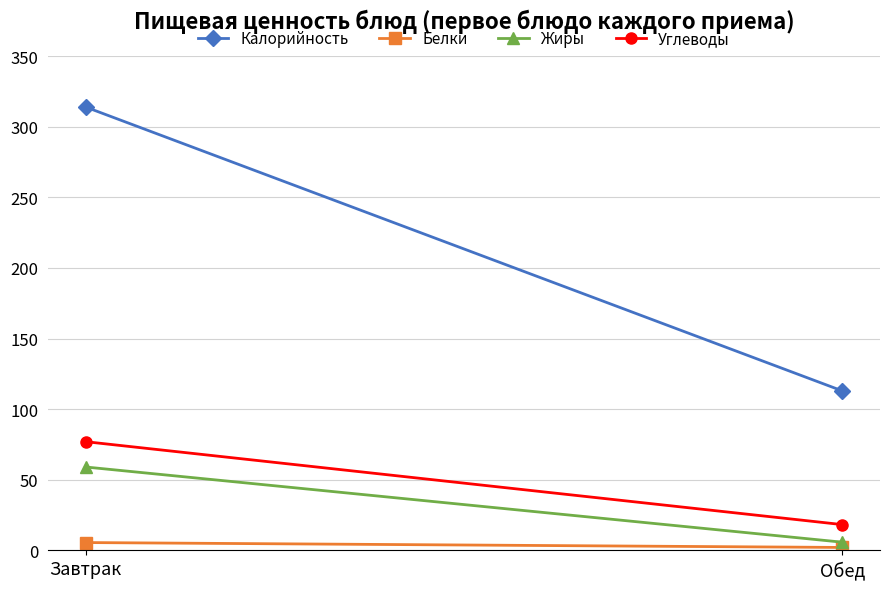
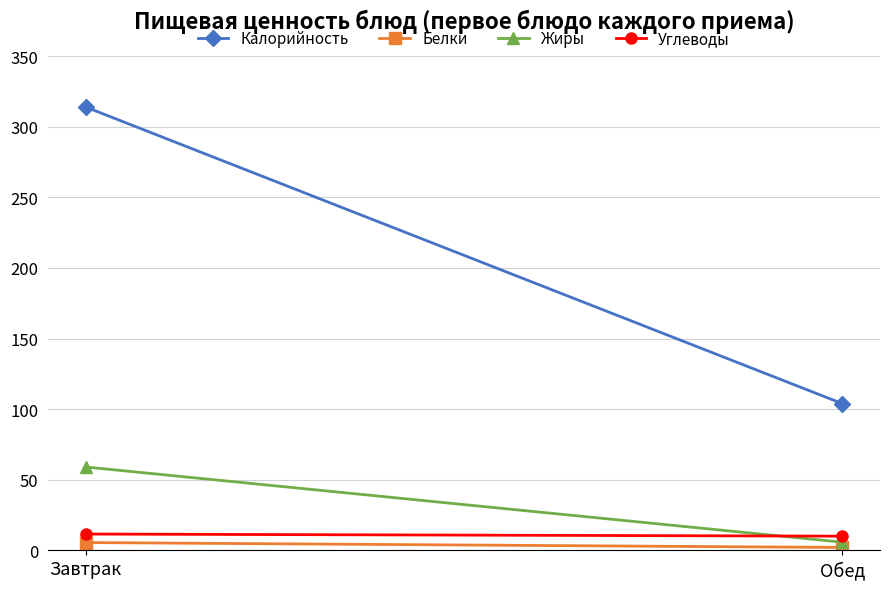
Углеводы, Завтрак: 77 -> 12
Калорийность, Обед: 113 -> 104
Углеводы, Обед: 18 -> 10
